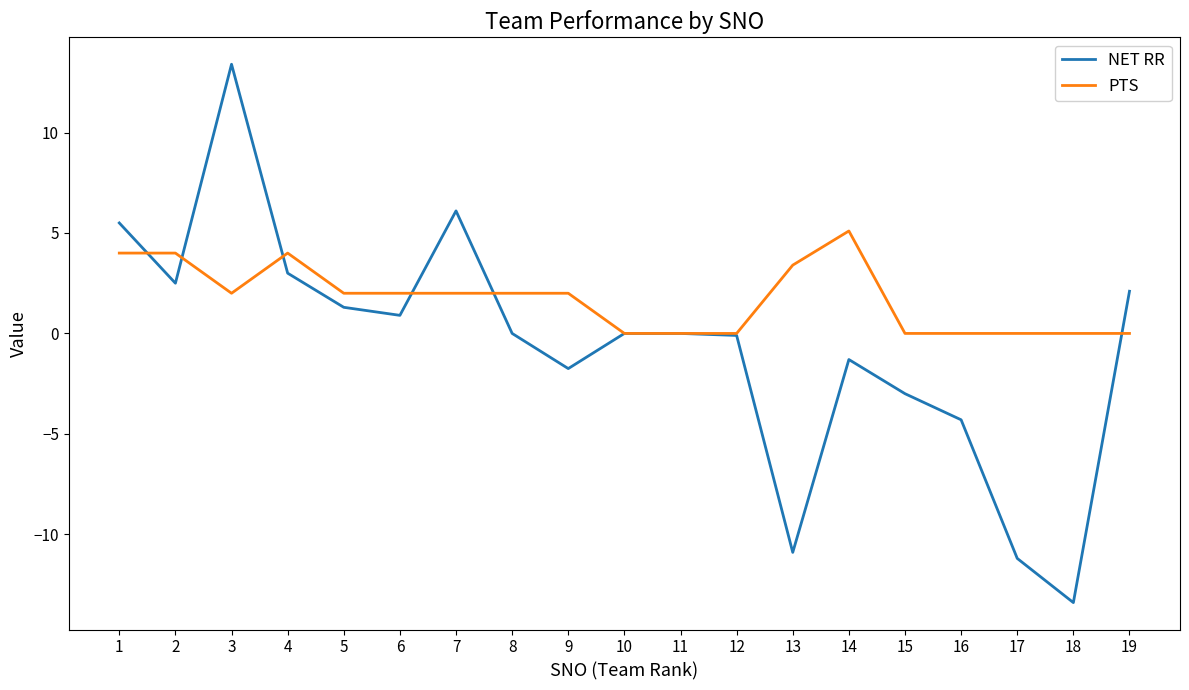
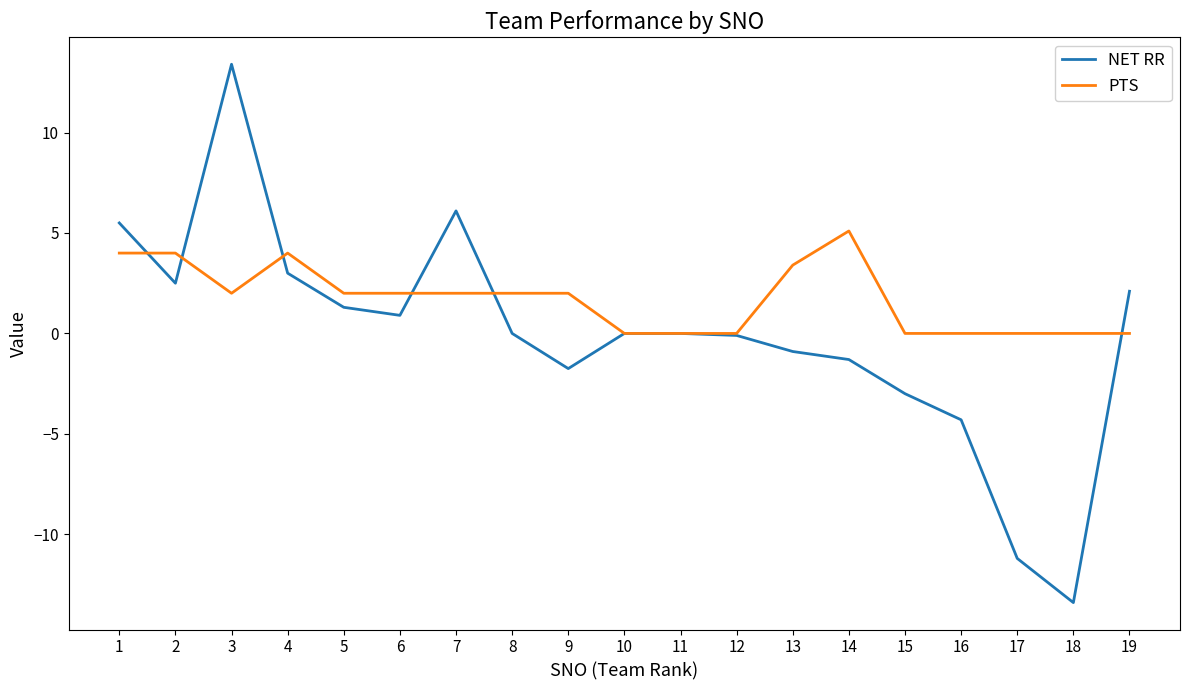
NET RR, 13: -10.9 -> -0.9
